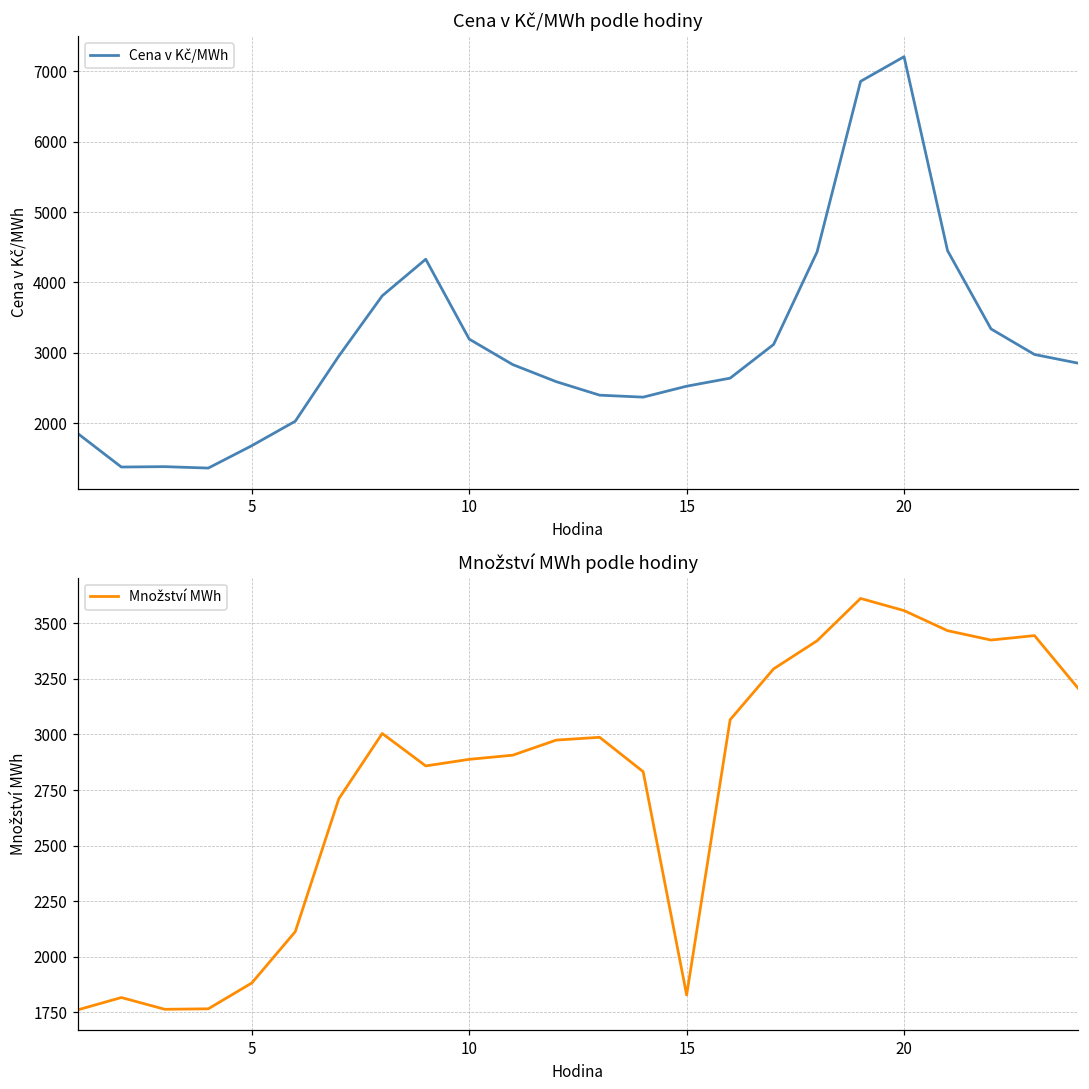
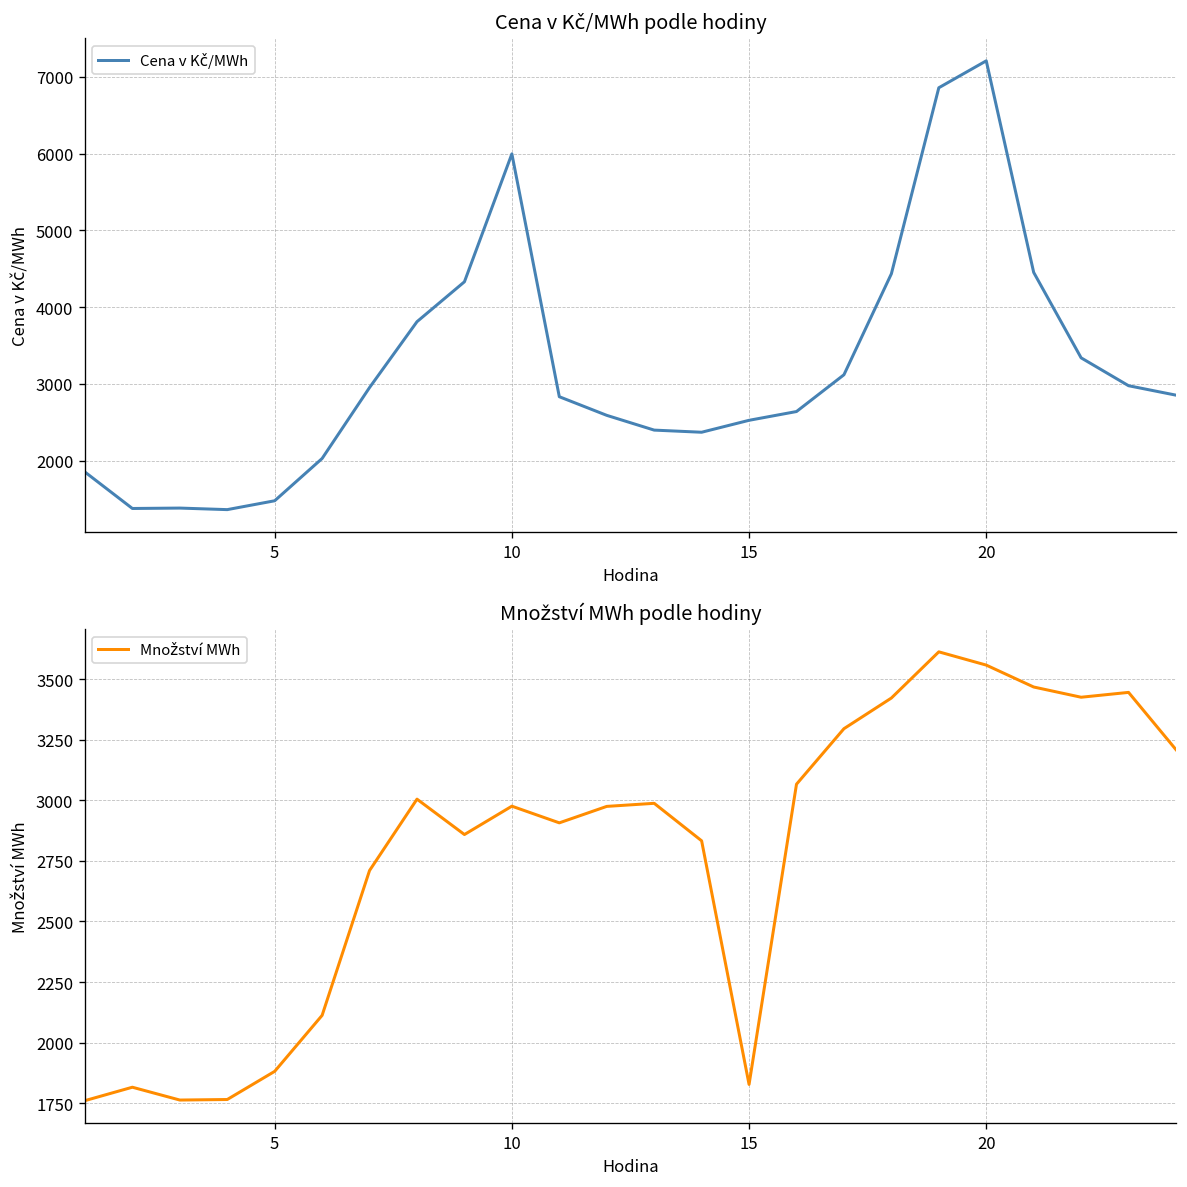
Cena v Kč/MWh podle hodiny, 5: 1700 -> 1500
Cena v Kč/MWh podle hodiny, 10: 3200 -> 6000
Množství MWh podle hodiny, 10: 2890 -> 2980
